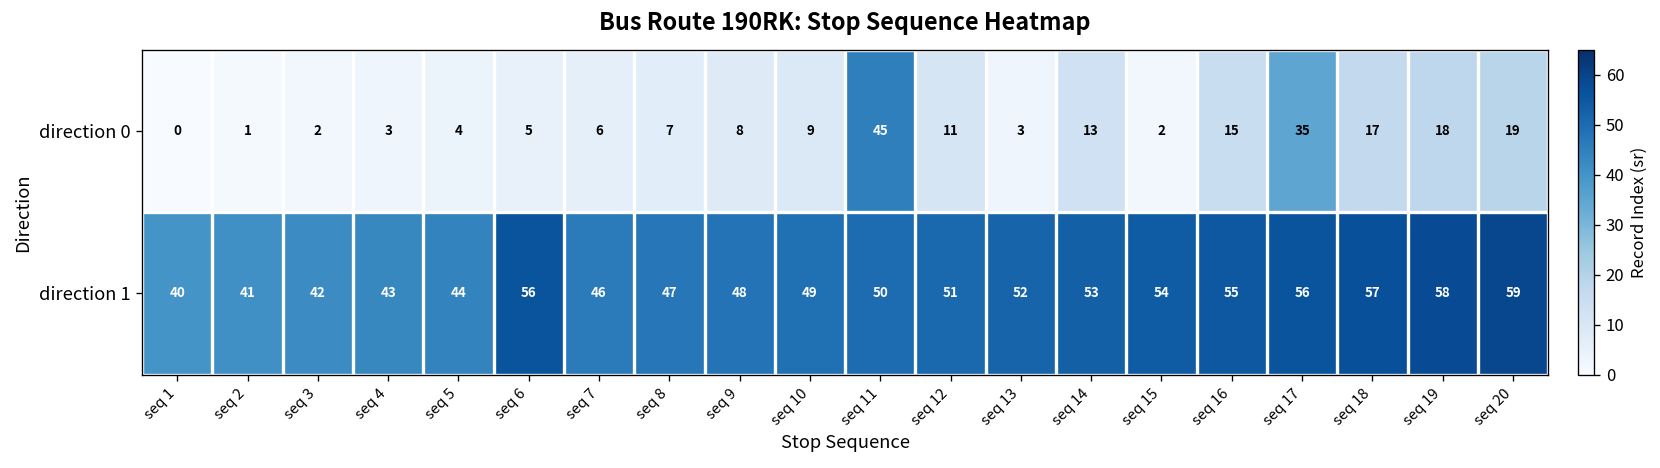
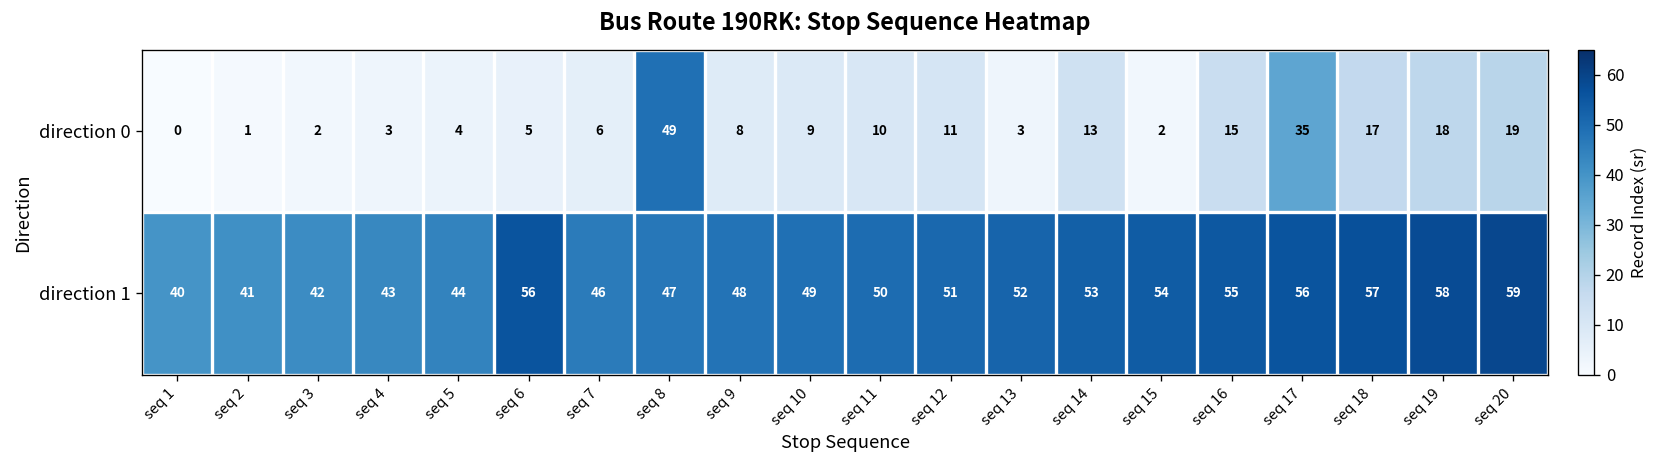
direction 0, seq 8: 7 -> 49
direction 0, seq 11: 45 -> 10
